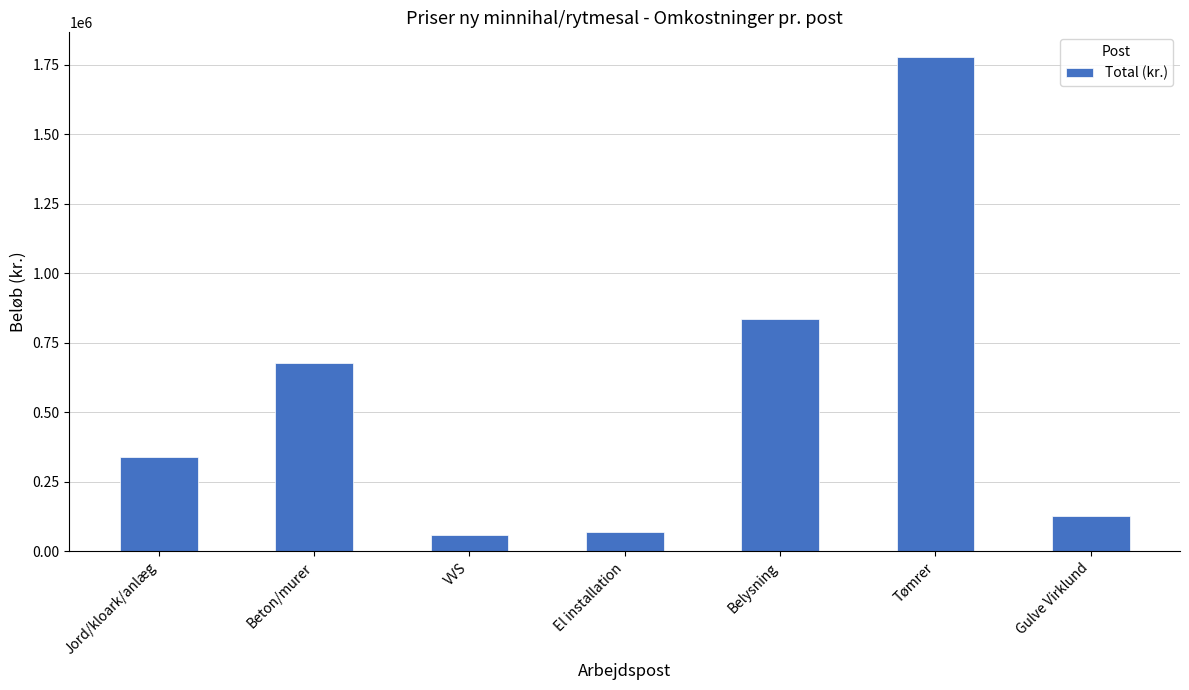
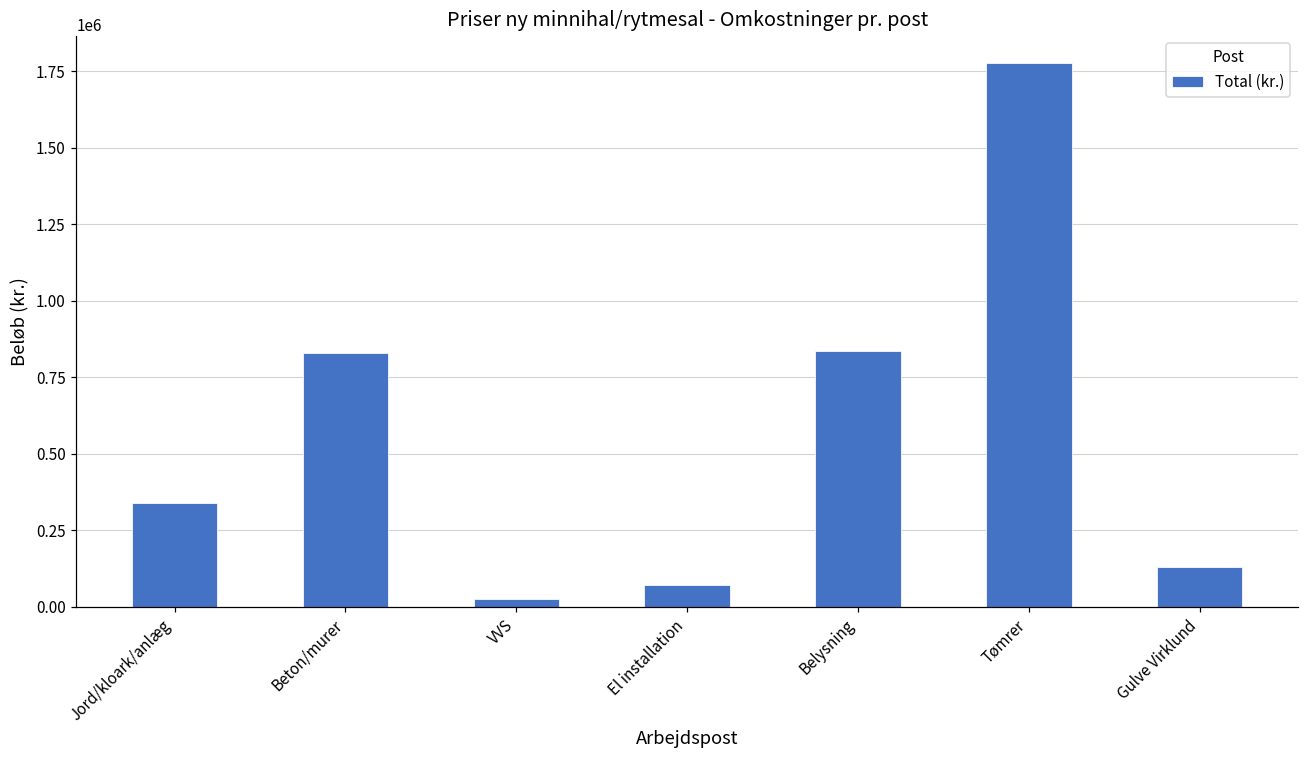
Beton/murer: 680000 -> 830000
VVS: 60000 -> 20000
